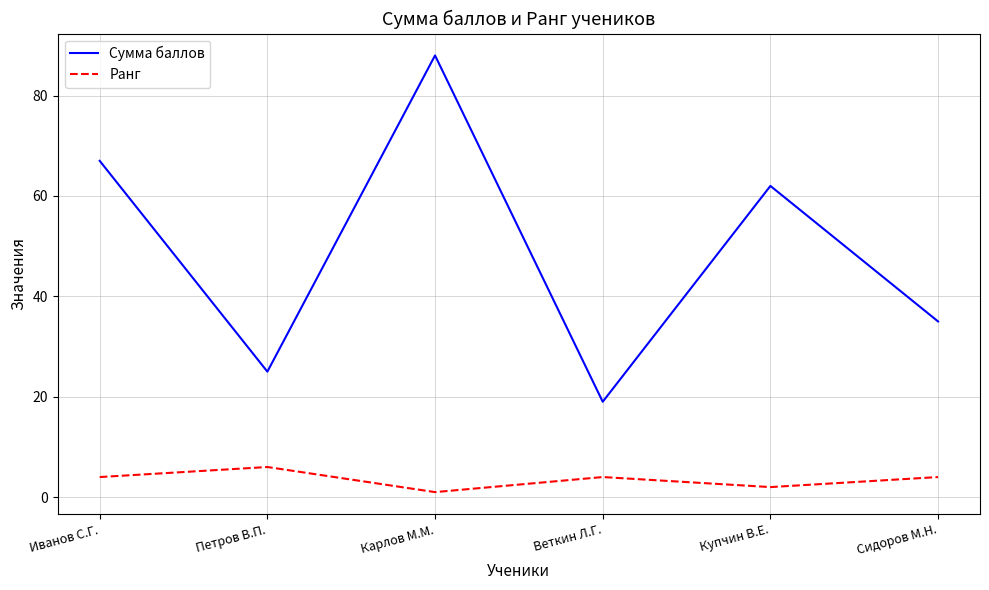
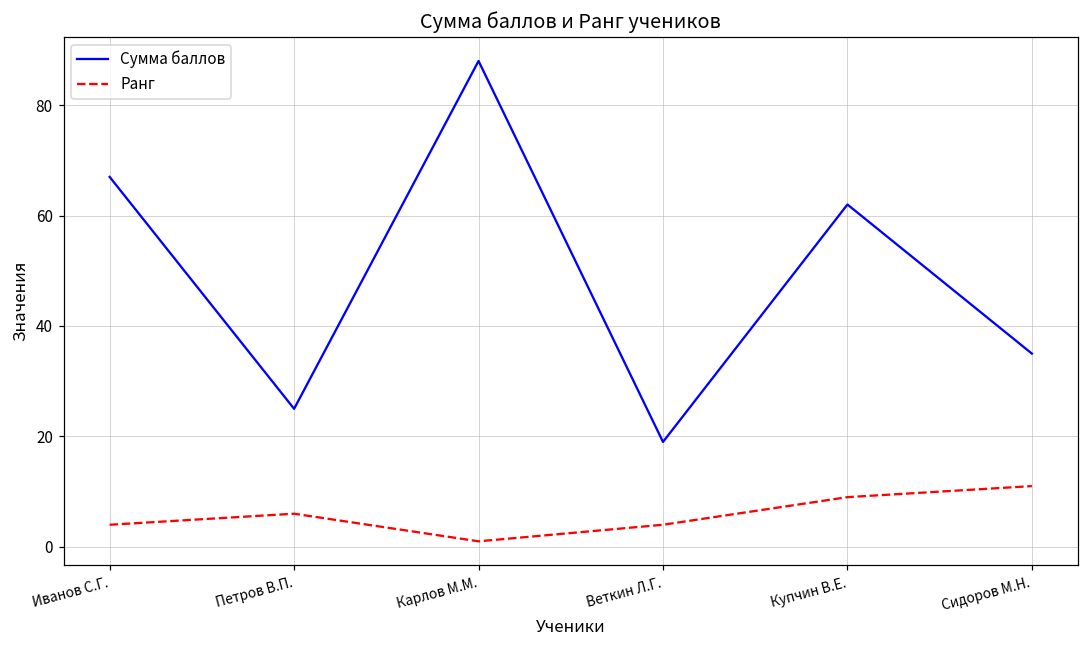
Ранг, Купчин В.Е.: 2 -> 9
Ранг, Сидоров М.Н.: 4 -> 11
